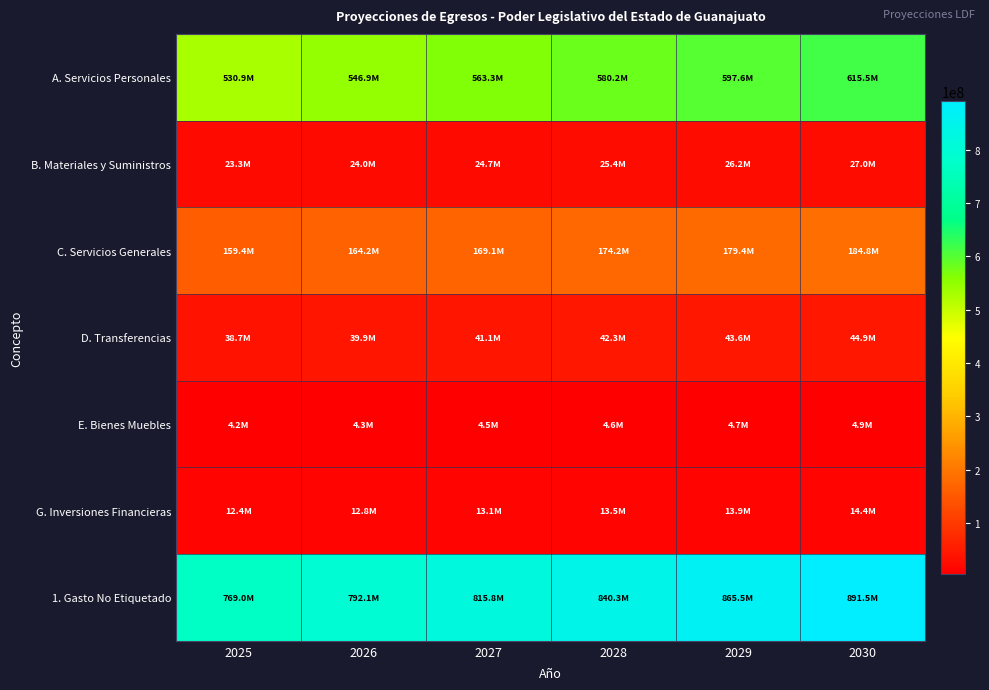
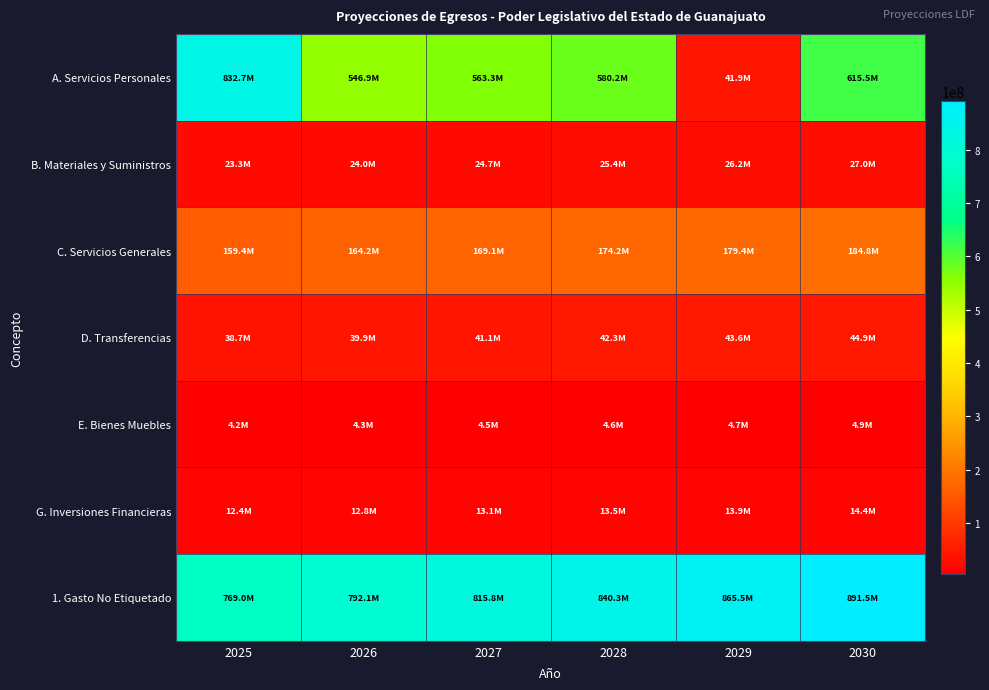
A. Servicios Personales, 2025: 530.9M -> 832.7M
A. Servicios Personales, 2029: 597.6M -> 41.9M
